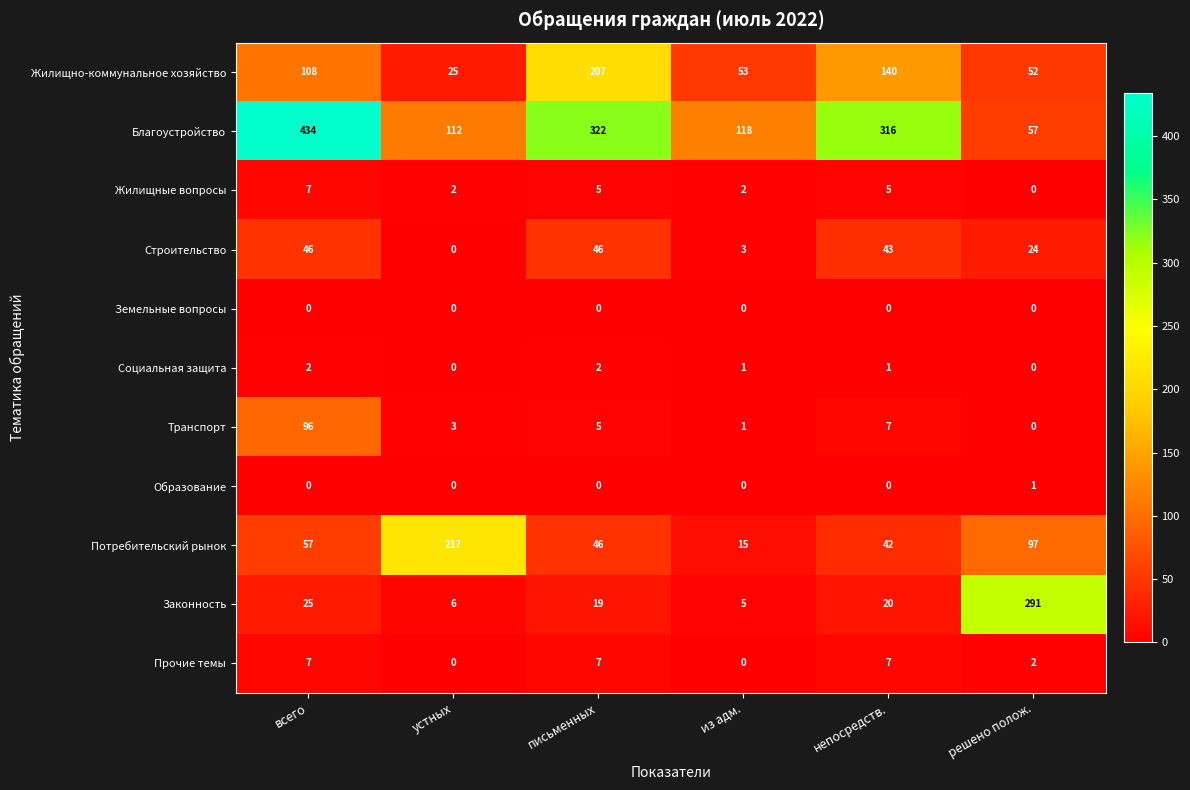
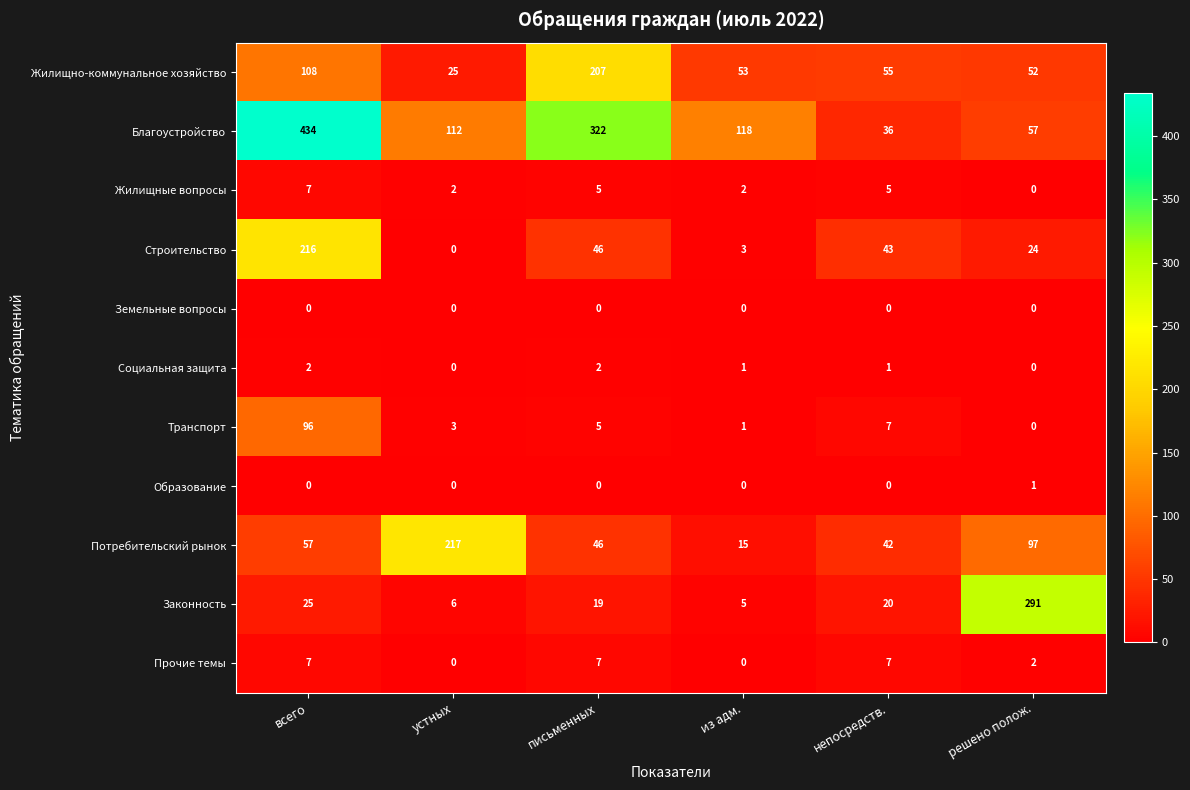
Жилищно-коммунальное хозяйство, непосредств.: 140 -> 55
Благоустройство, непосредств.: 316 -> 36
Строительство, всего: 46 -> 216
